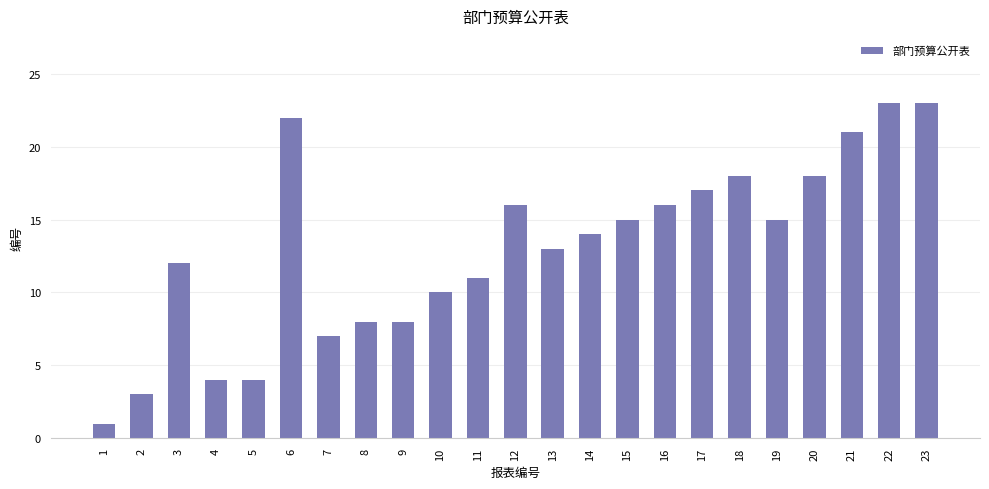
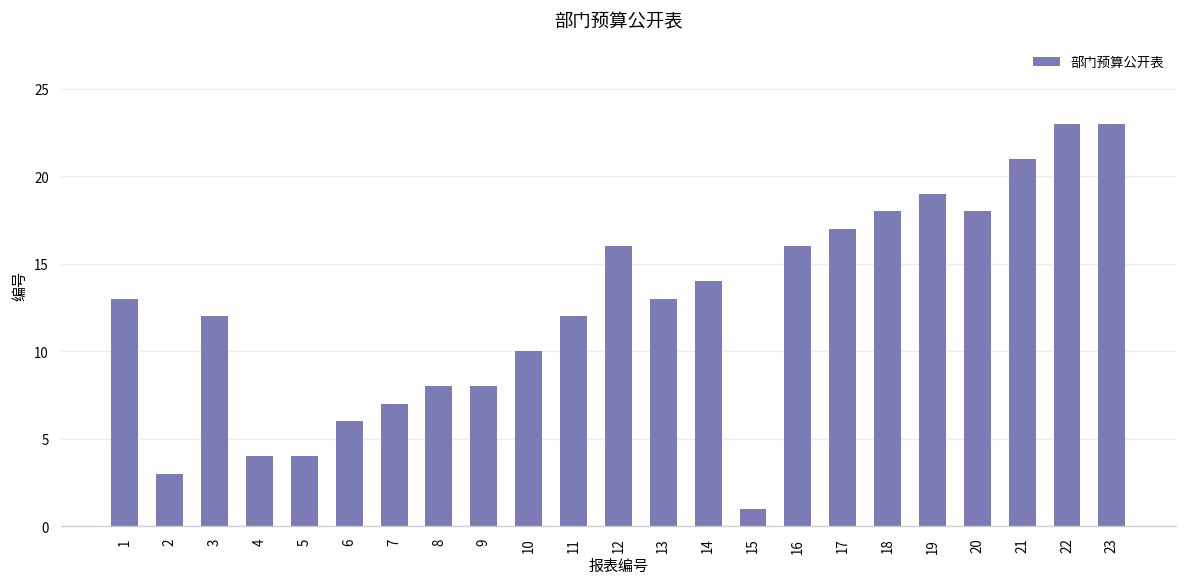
1: 1 -> 13
6: 22 -> 6
11: 11 -> 12
15: 15 -> 1
19: 15 -> 19
